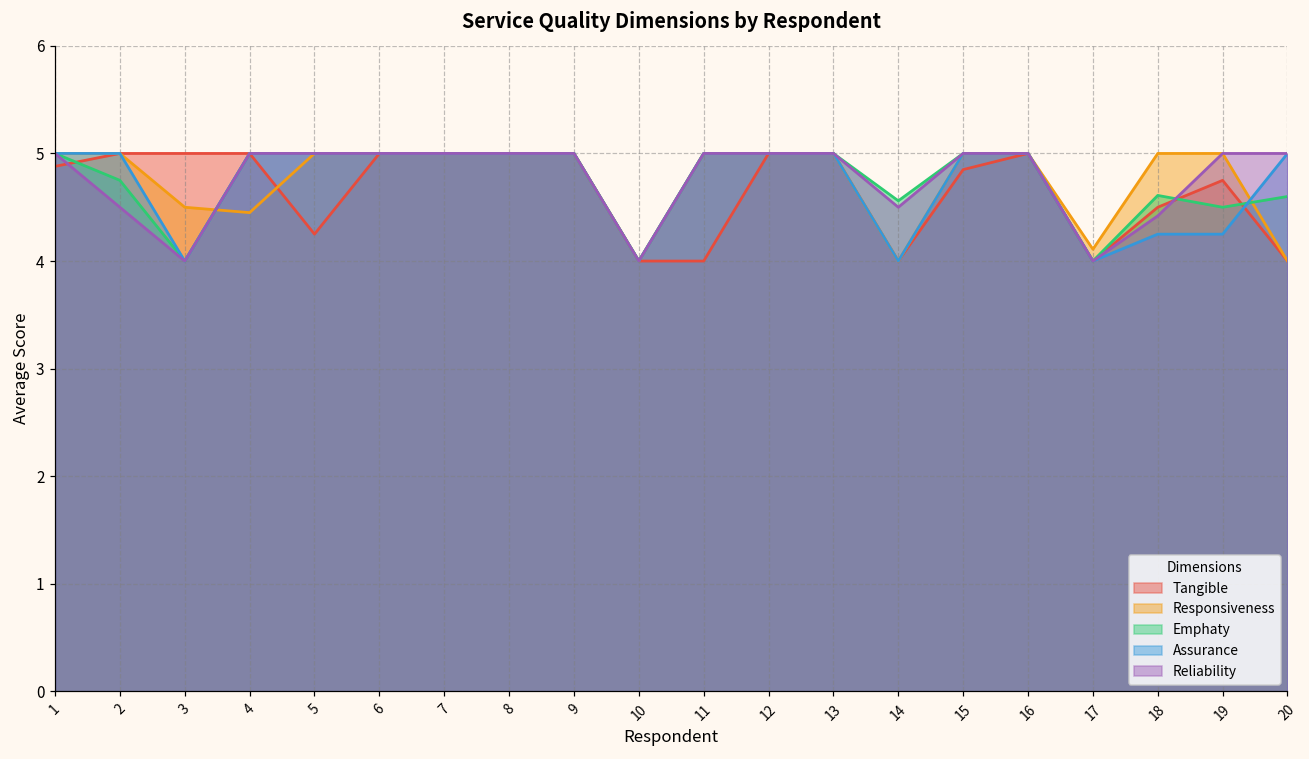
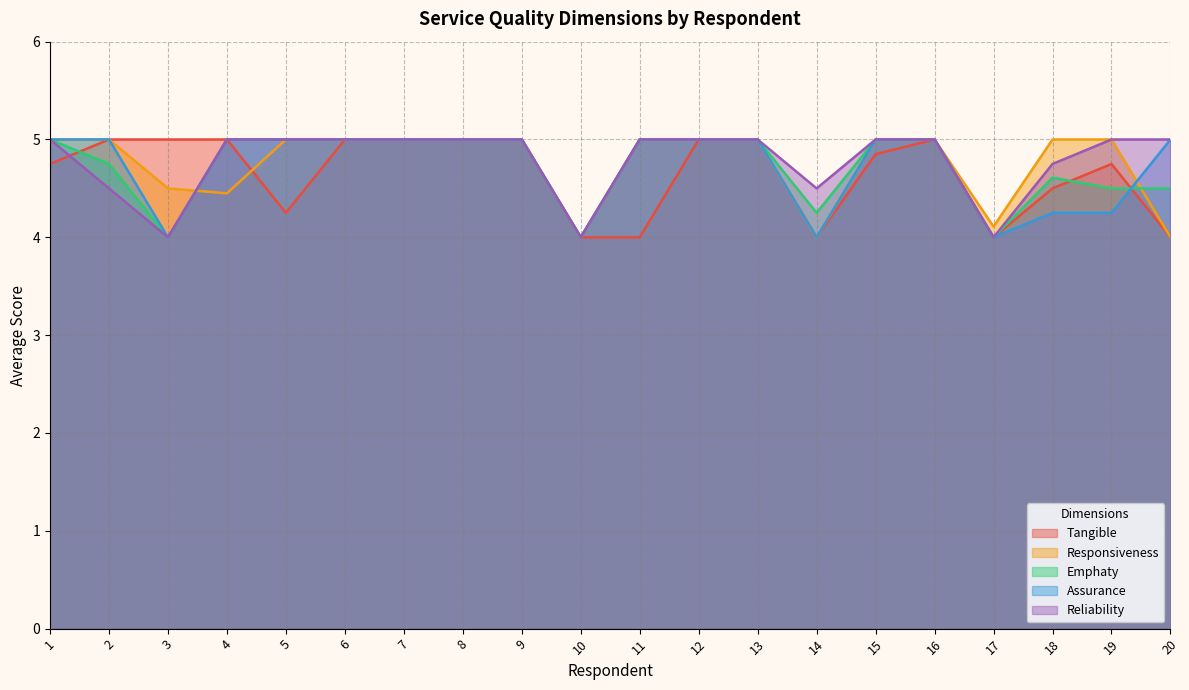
Tangible, 1: 4.9 -> 4.8
Emphaty, 14: 4.6 -> 4.3
Reliability, 18: 4.4 -> 4.8
Emphaty, 20: 4.6 -> 4.5
